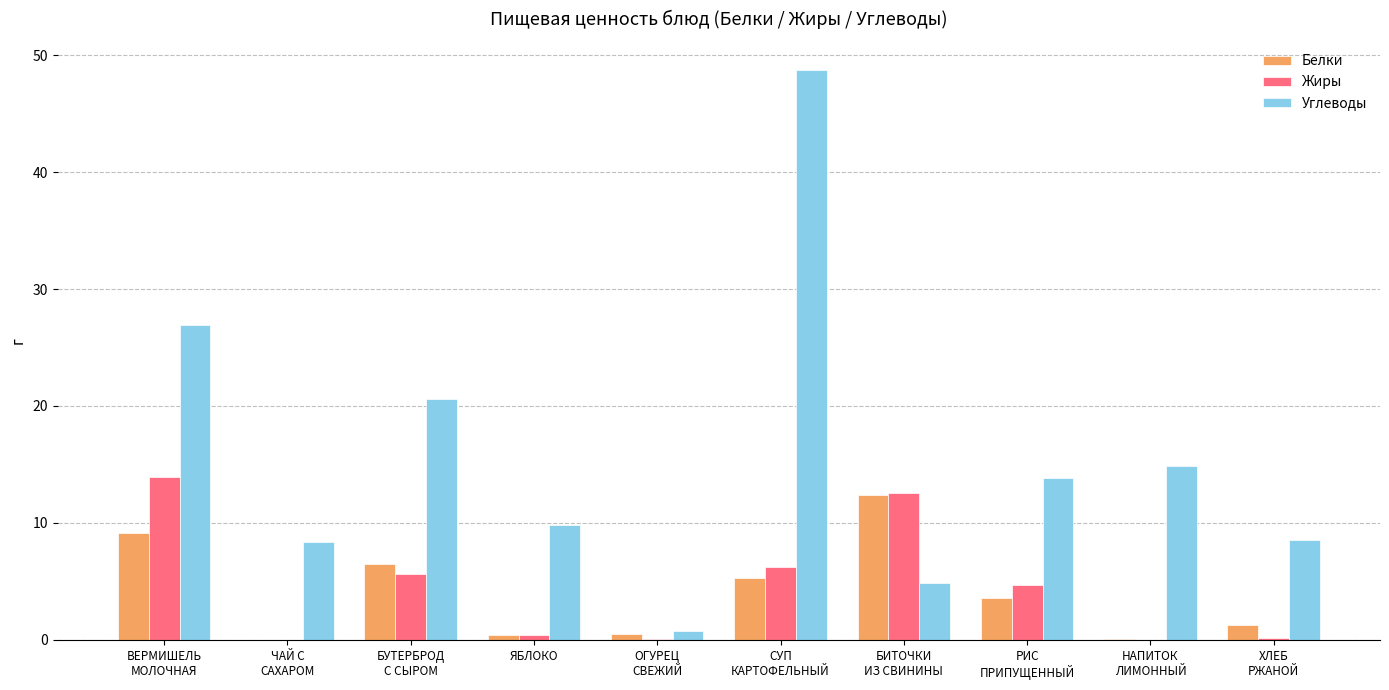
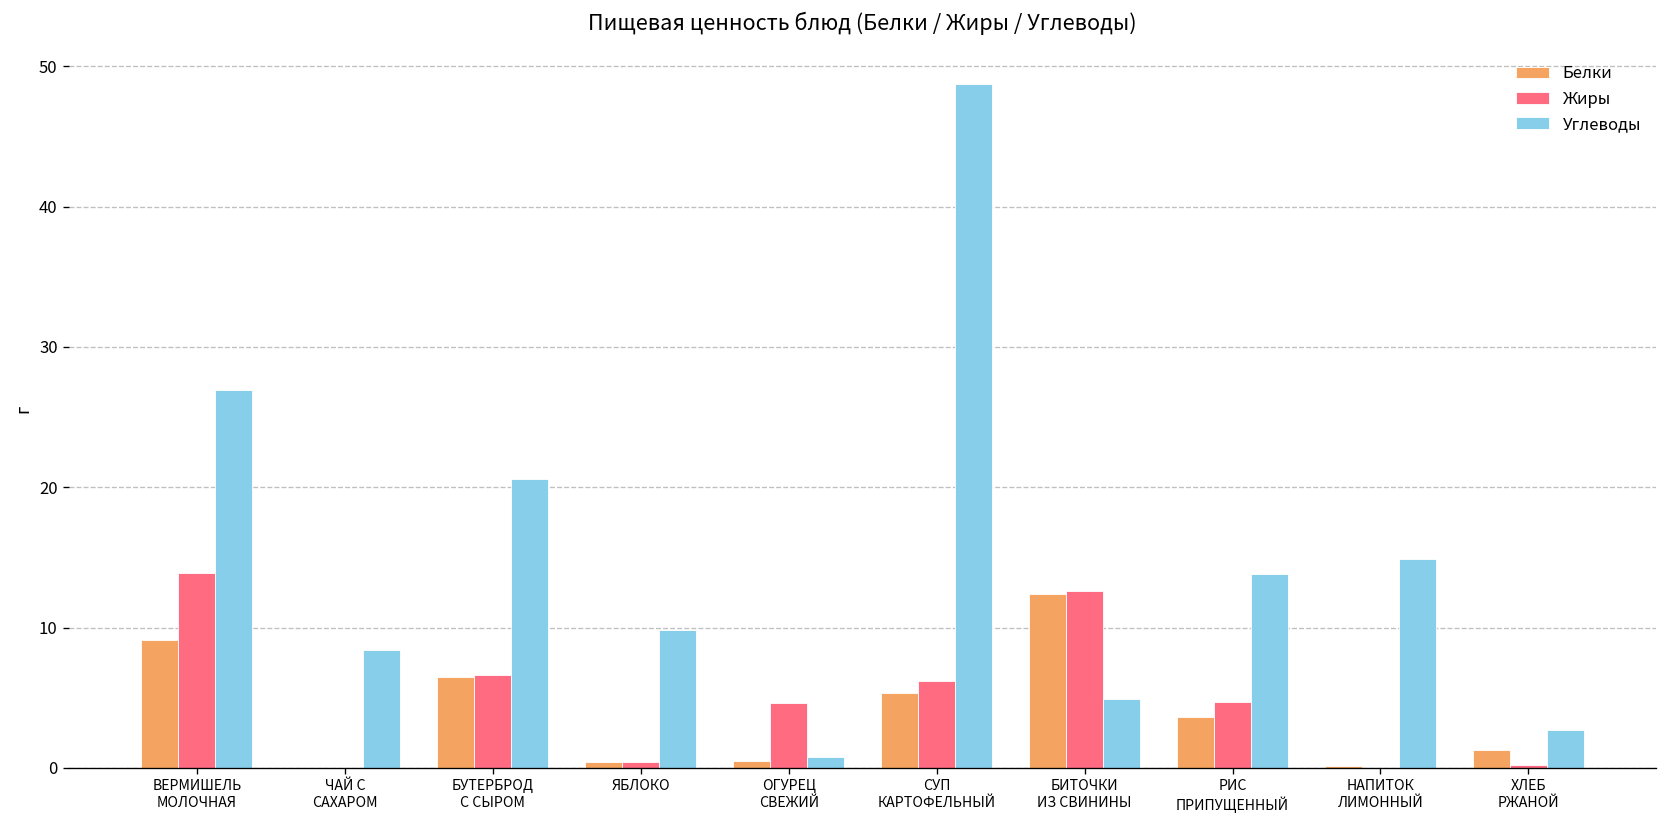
Жиры, БУТЕРБРОД С СЫРОМ: 5.6 -> 6.6
Жиры, ОГУРЕЦ СВЕЖИЙ: 0.1 -> 4.6
Углеводы, ХЛЕБ РЖАНОЙ: 8.5 -> 2.7
